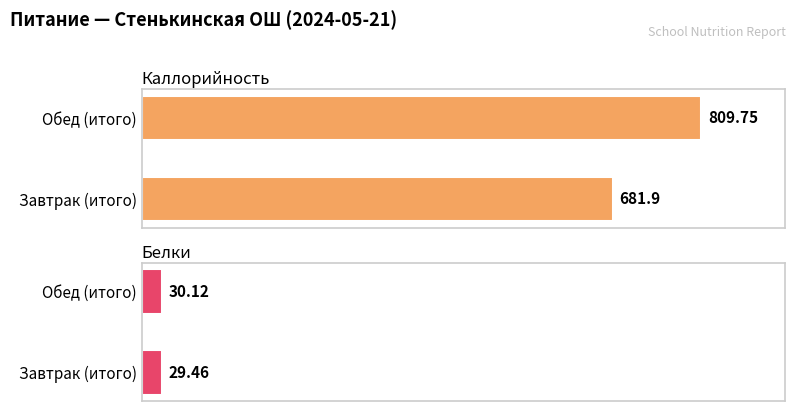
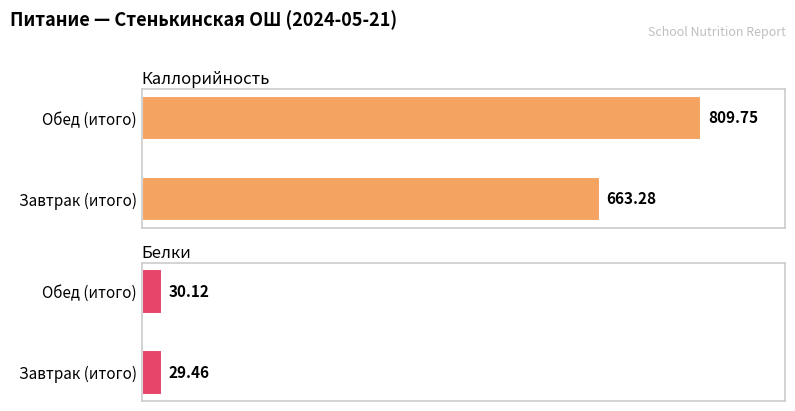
Каллорийность, Завтрак (итого): 681.9 -> 663.28
